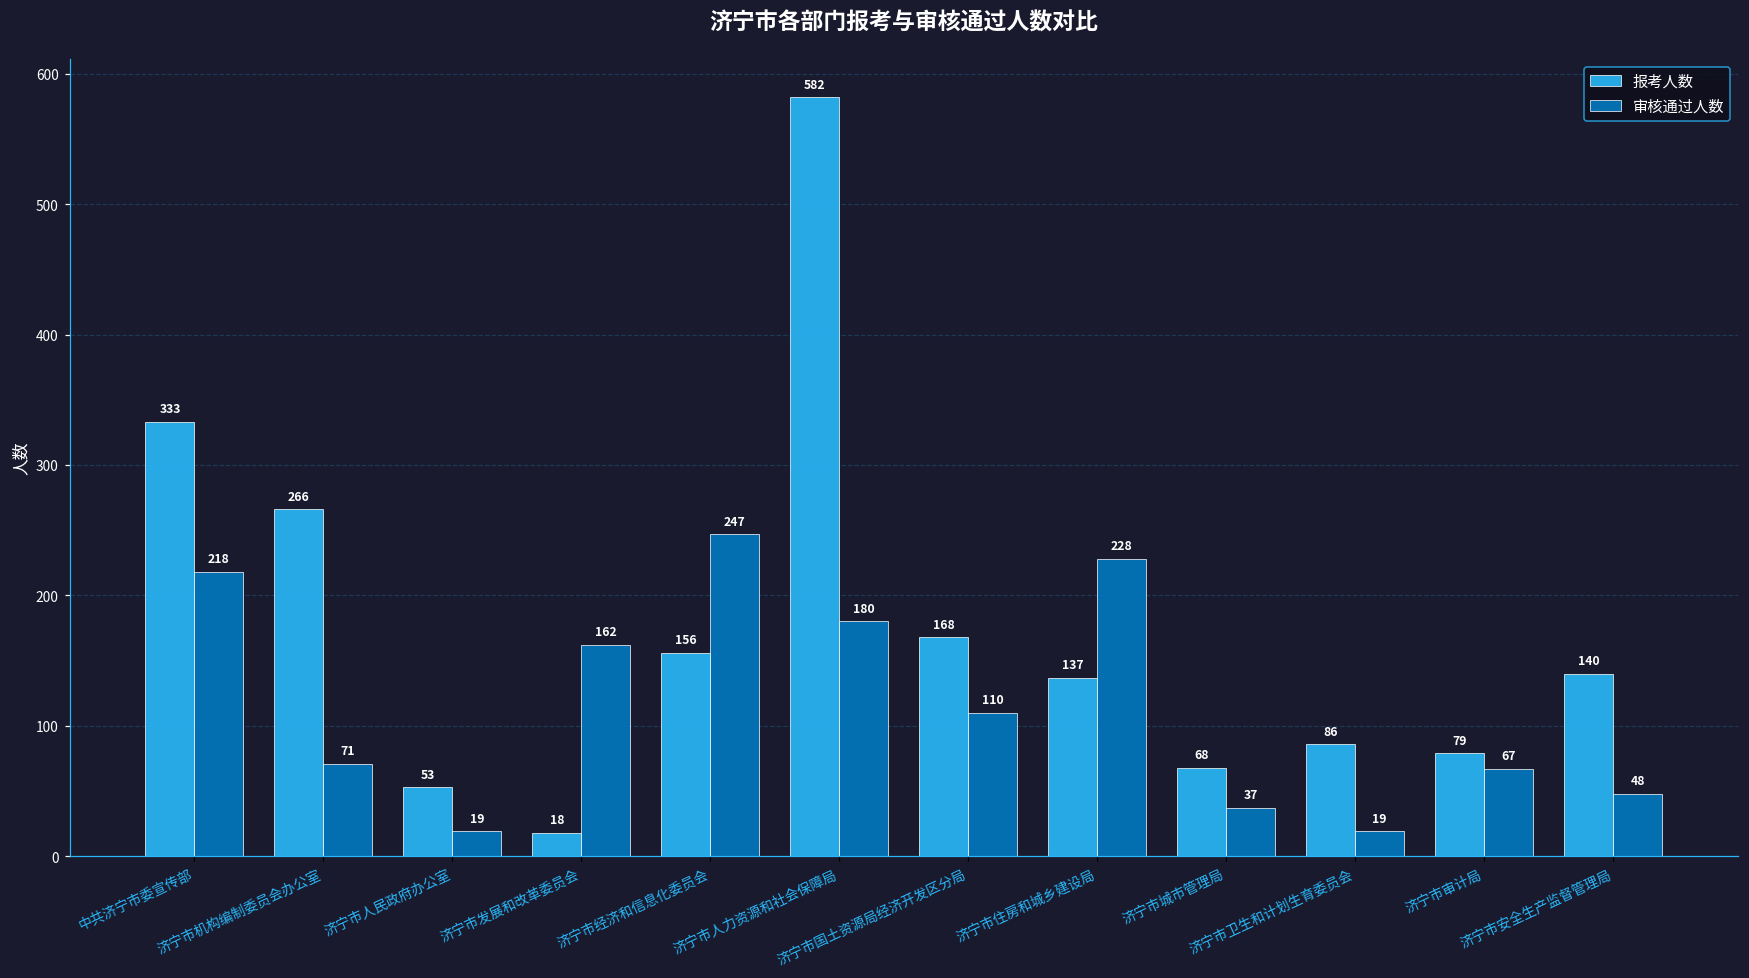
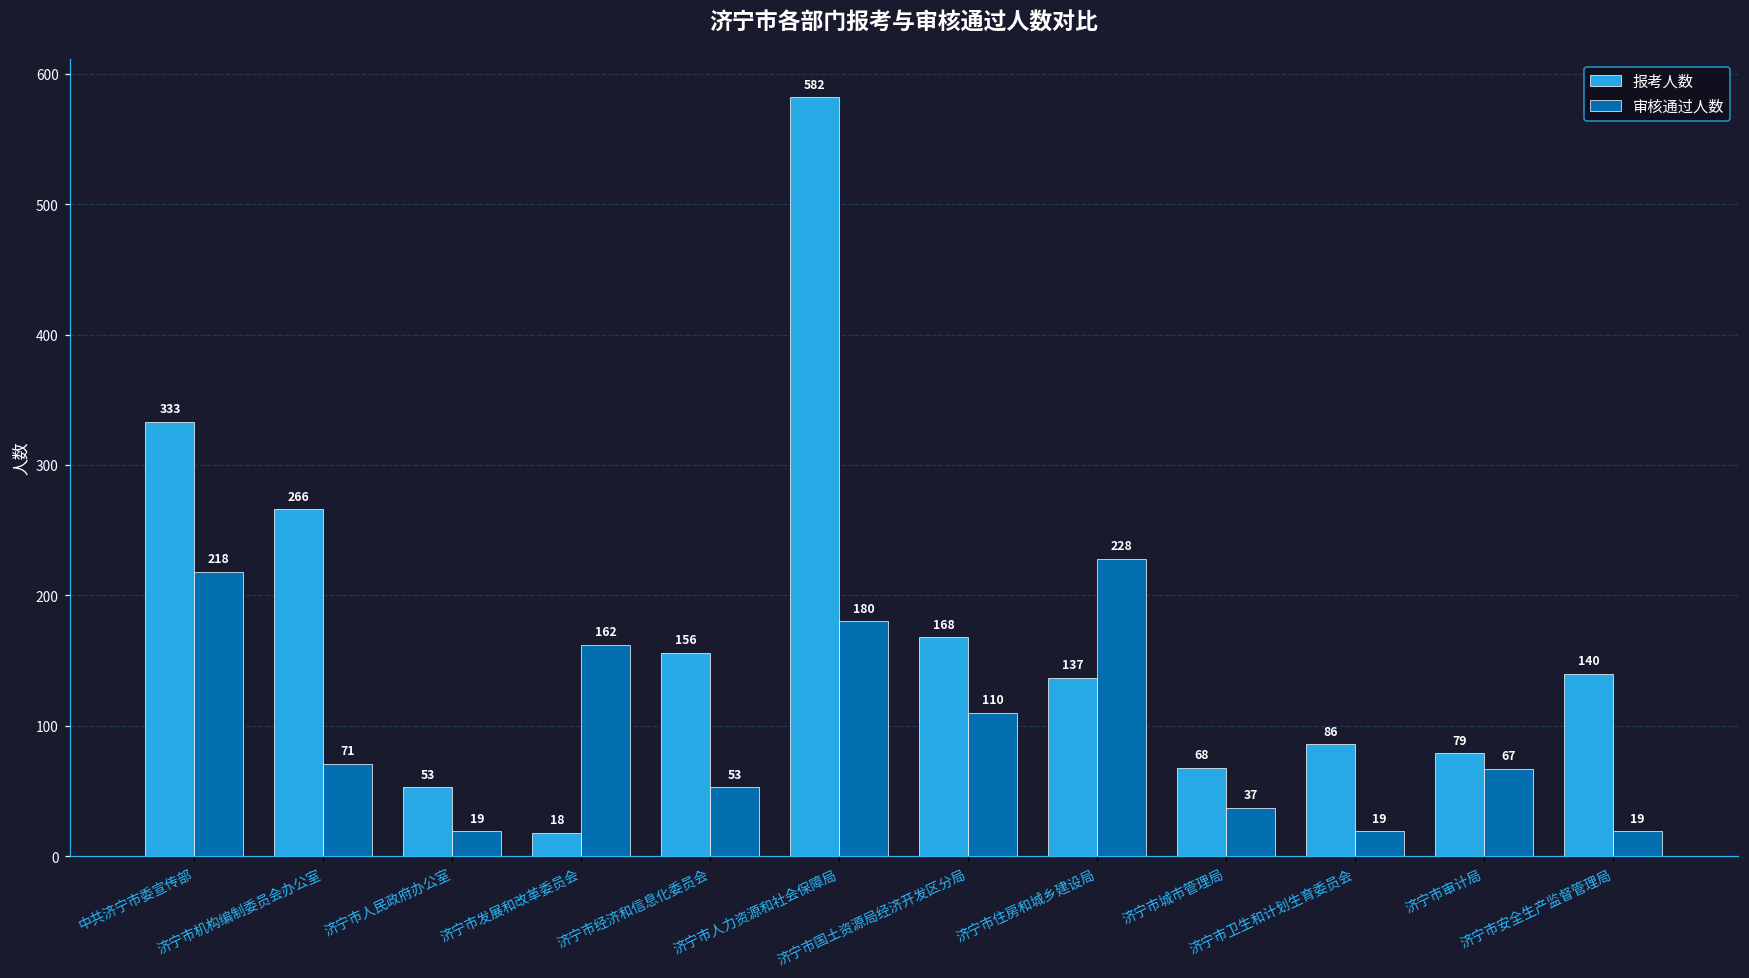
审核通过人数, 济宁市经济和信息化委员会: 247 -> 53
审核通过人数, 济宁市安全生产监督管理局: 48 -> 19
